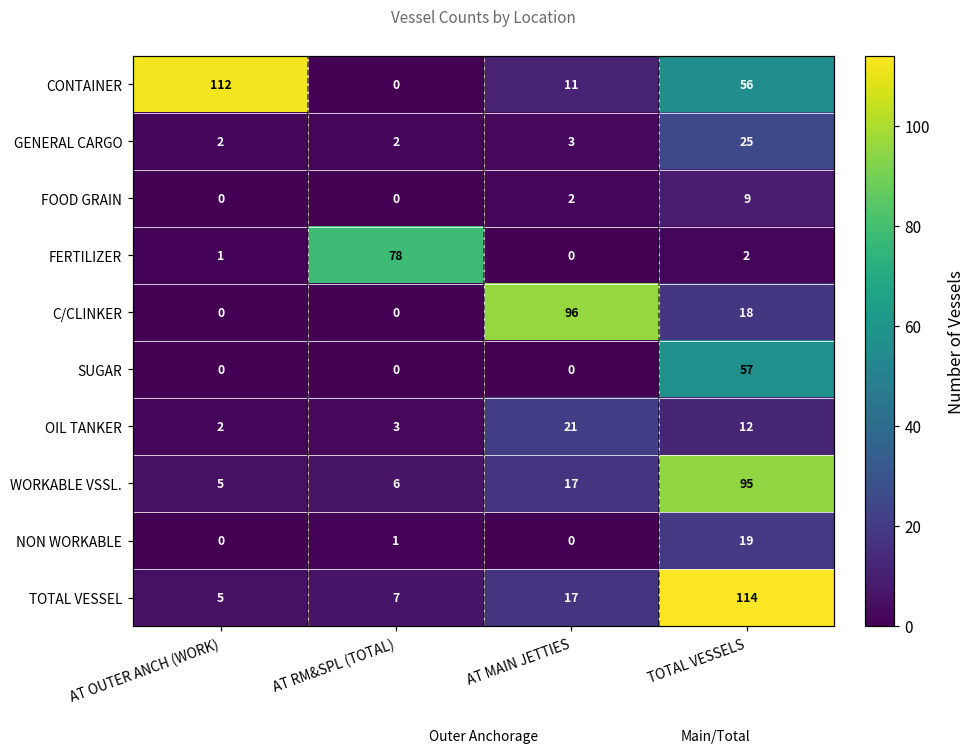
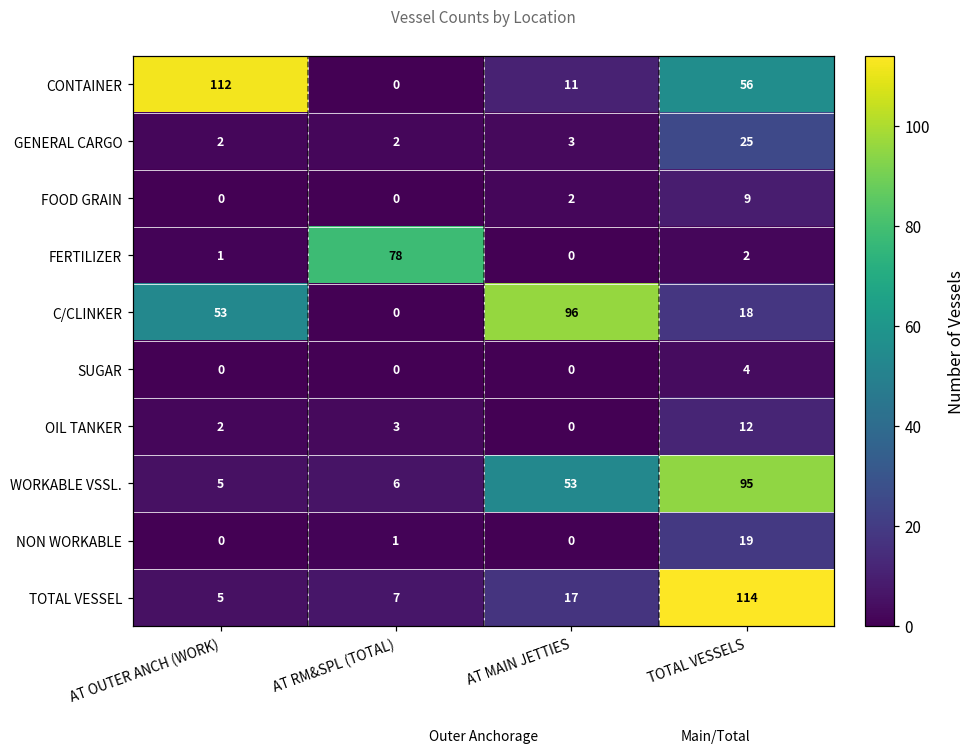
C/CLINKER, AT OUTER ANCH (WORK): 0 -> 53
SUGAR, TOTAL VESSELS: 57 -> 4
OIL TANKER, AT MAIN JETTIES: 21 -> 0
WORKABLE VSSL., AT MAIN JETTIES: 17 -> 53
